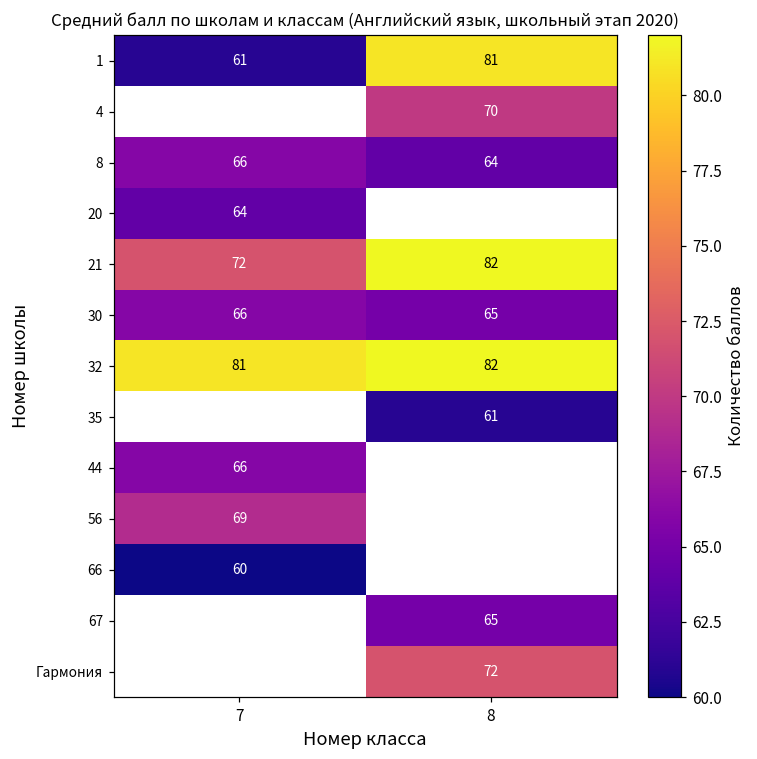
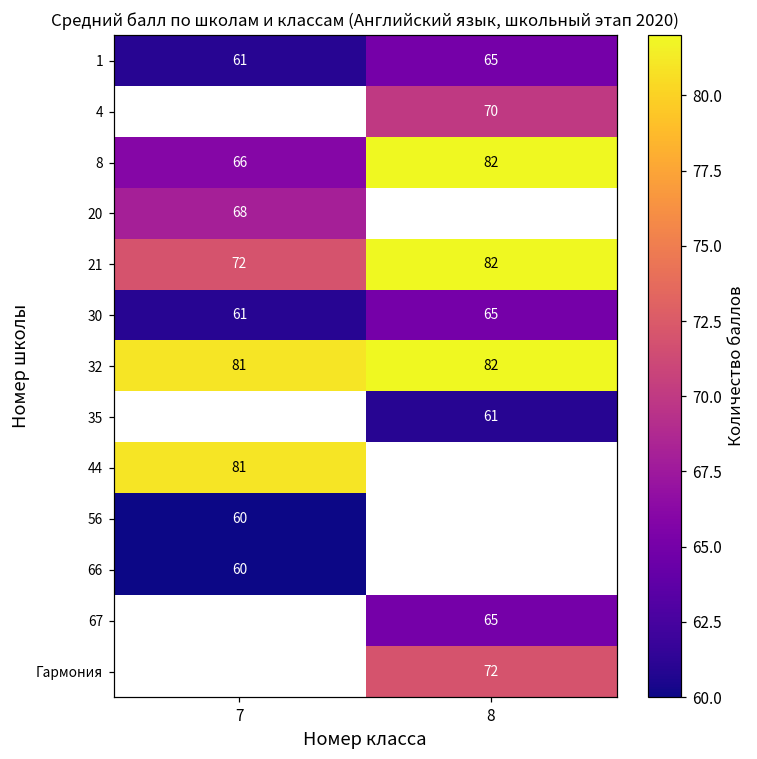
1, 8: 81 -> 65
8, 8: 64 -> 82
20, 7: 64 -> 68
30, 7: 66 -> 61
44, 7: 66 -> 81
56, 7: 69 -> 60
